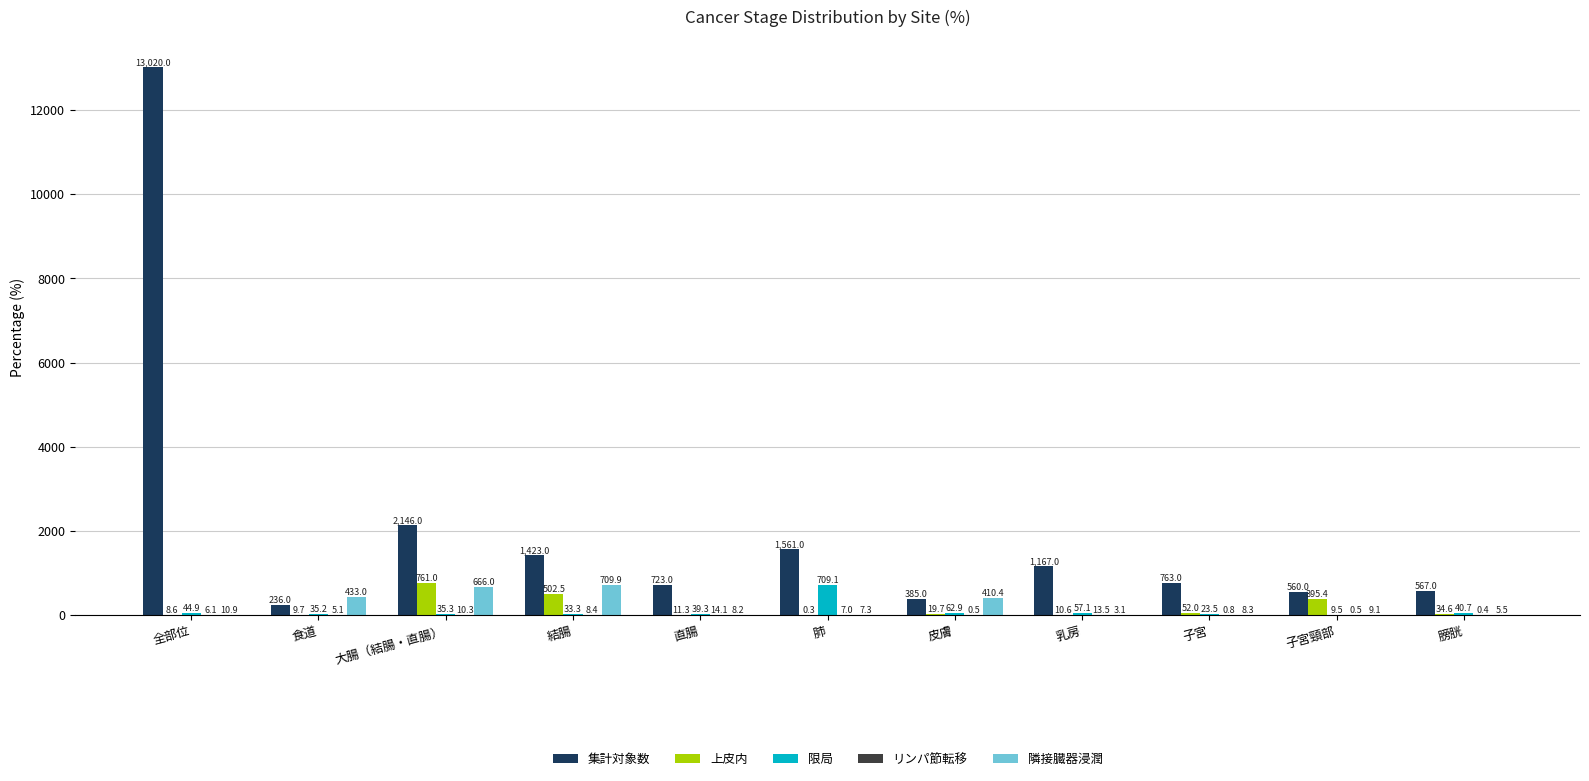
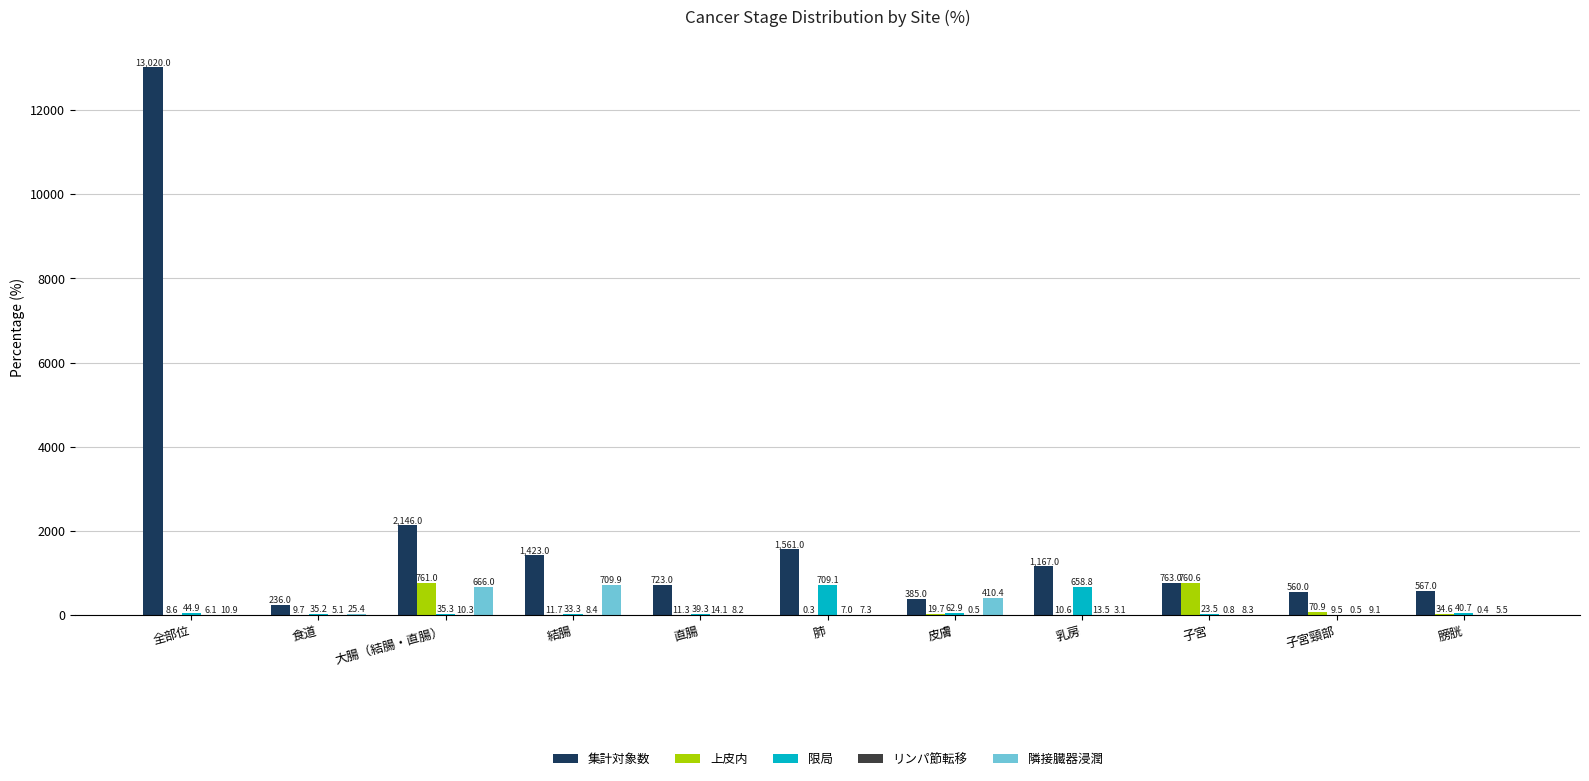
隣接臓器浸潤, 食道: 433.0 -> 25.4
上皮内, 結腸: 502.5 -> 11.7
限局, 乳房: 57.1 -> 658.8
上皮内, 子宮: 52.0 -> 760.6
上皮内, 子宮頸部: 395.4 -> 70.9
